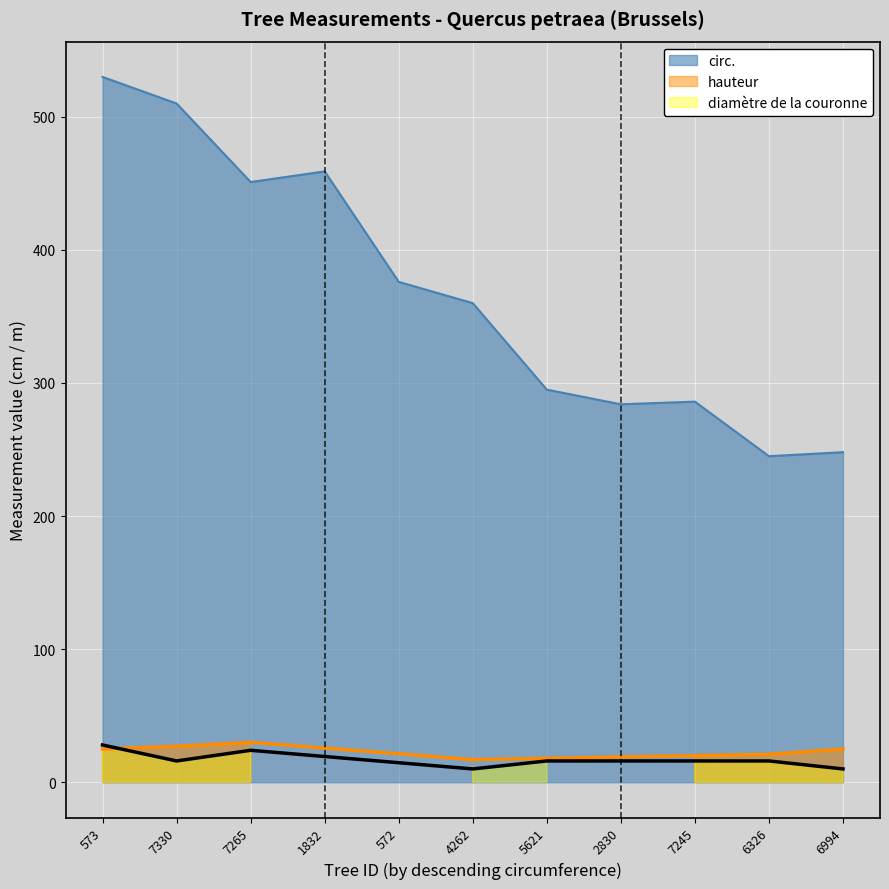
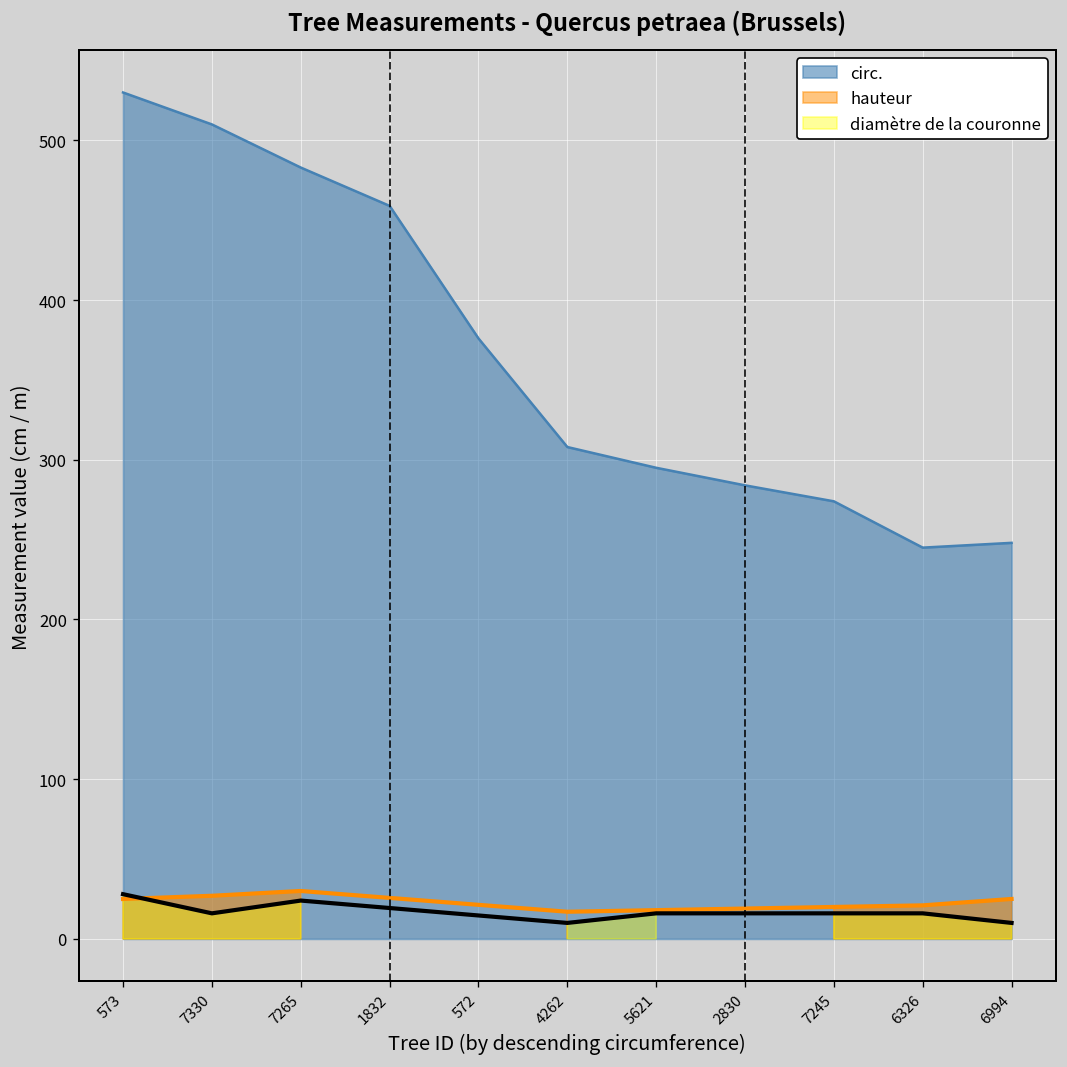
circ., 7265: 451 -> 483
circ., 4262: 360 -> 308
circ., 7245: 286 -> 274
